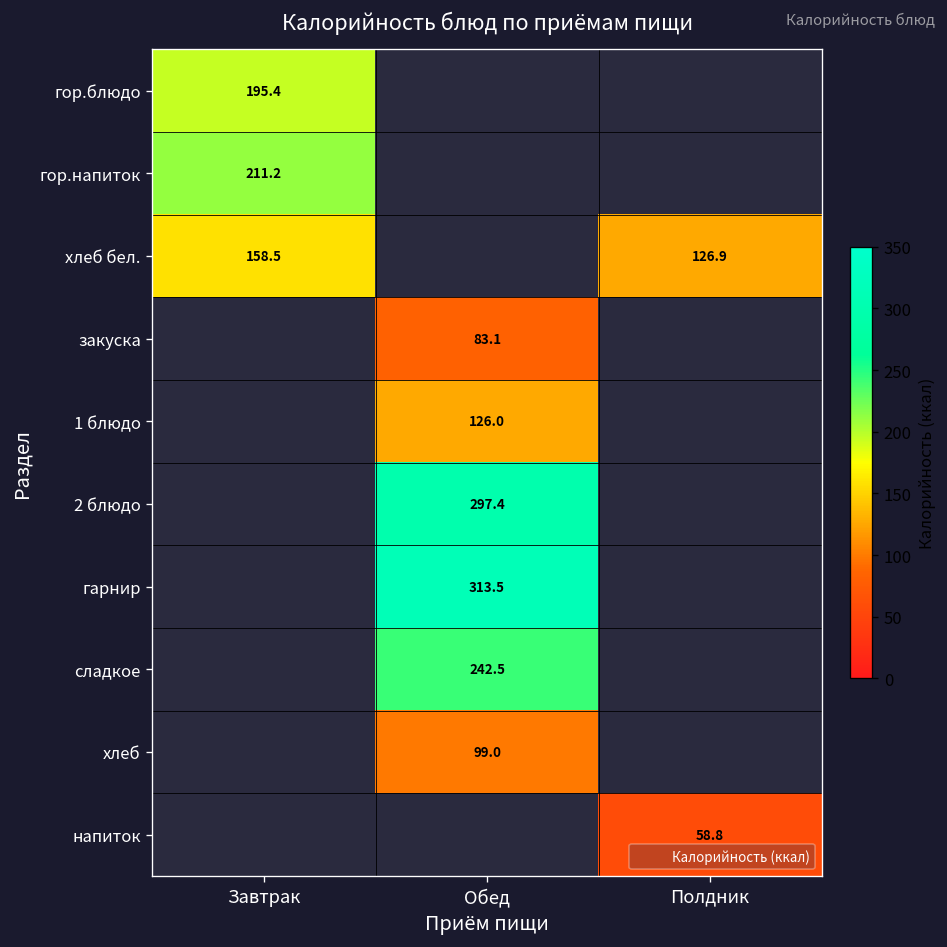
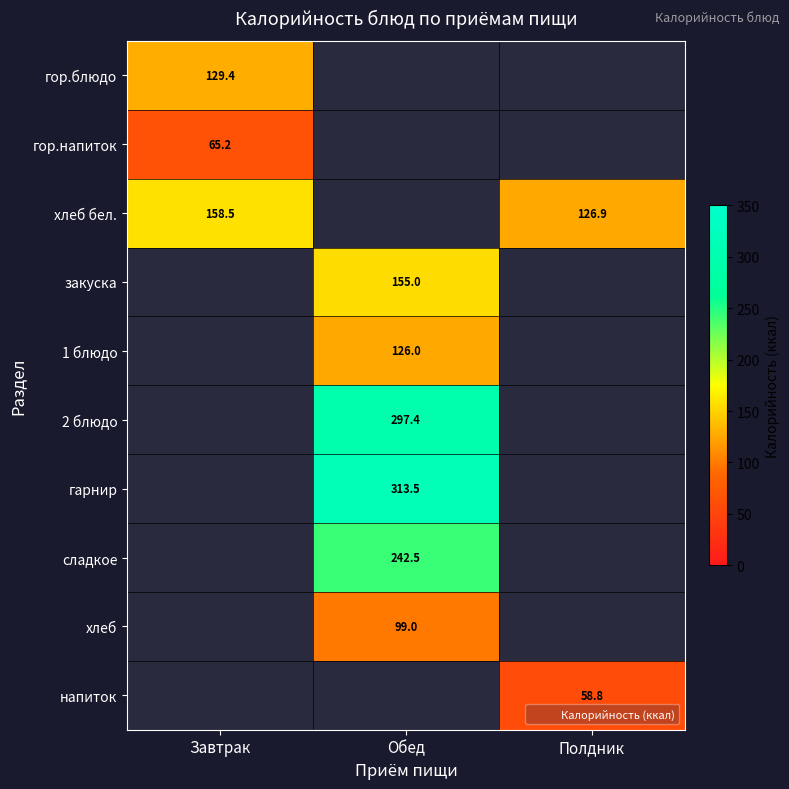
гор.блюдо, Завтрак: 195.4 -> 129.4
гор.напиток, Завтрак: 211.2 -> 65.2
закуска, Обед: 83.1 -> 155.0
